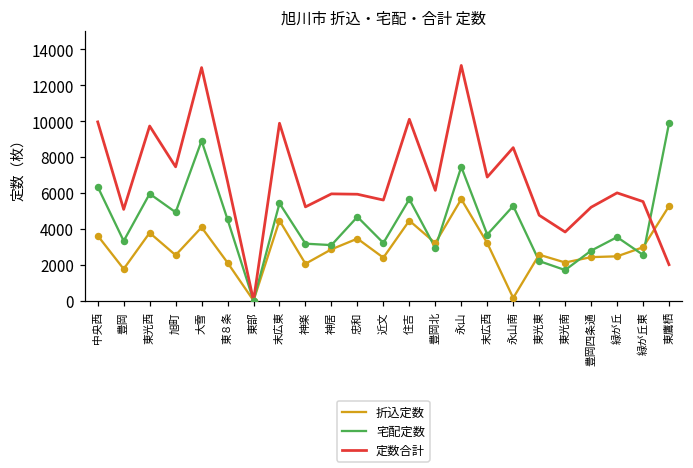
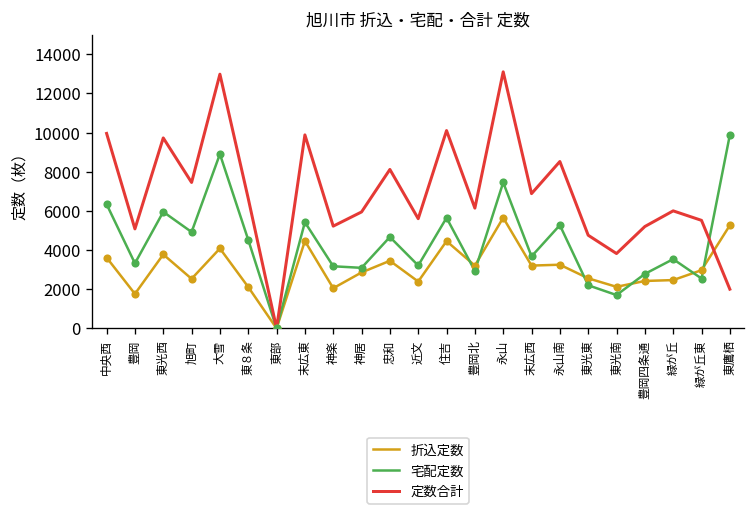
定数合計, 忠和: 5900 -> 8100
折込定数, 永山南: 100 -> 3300
